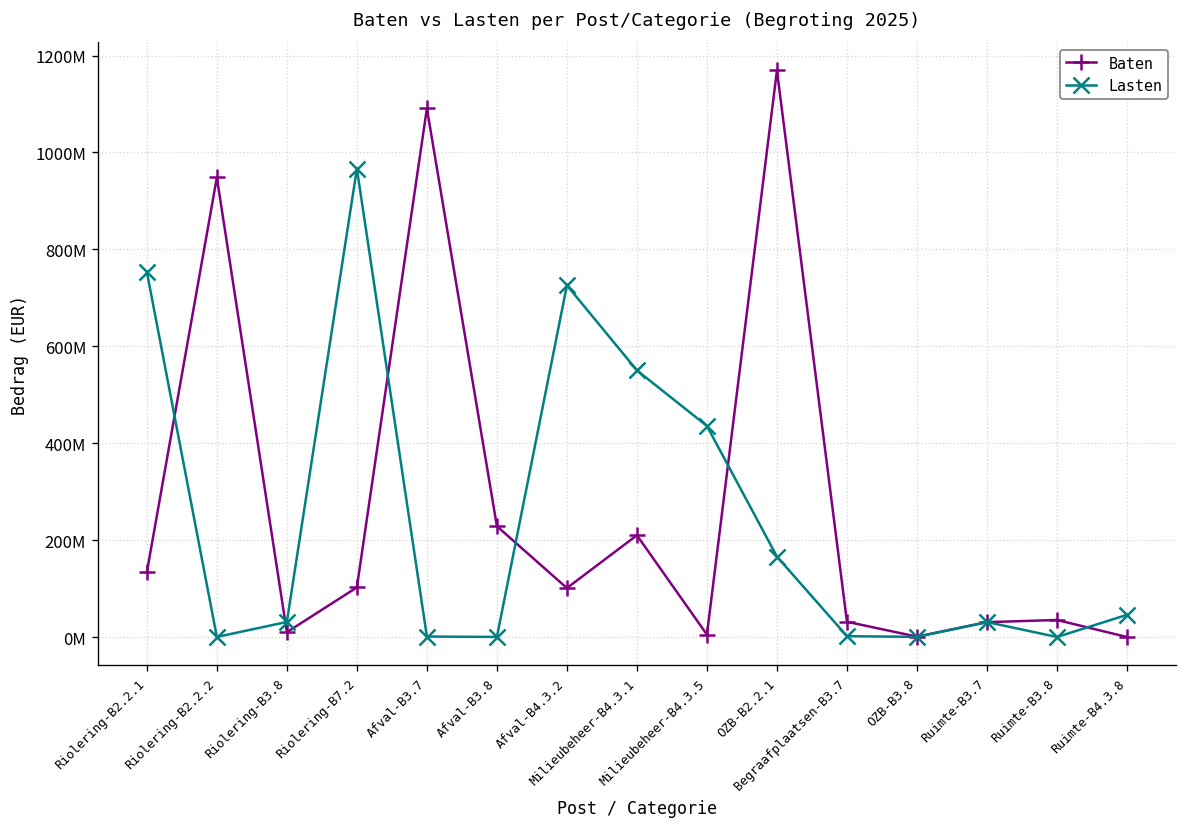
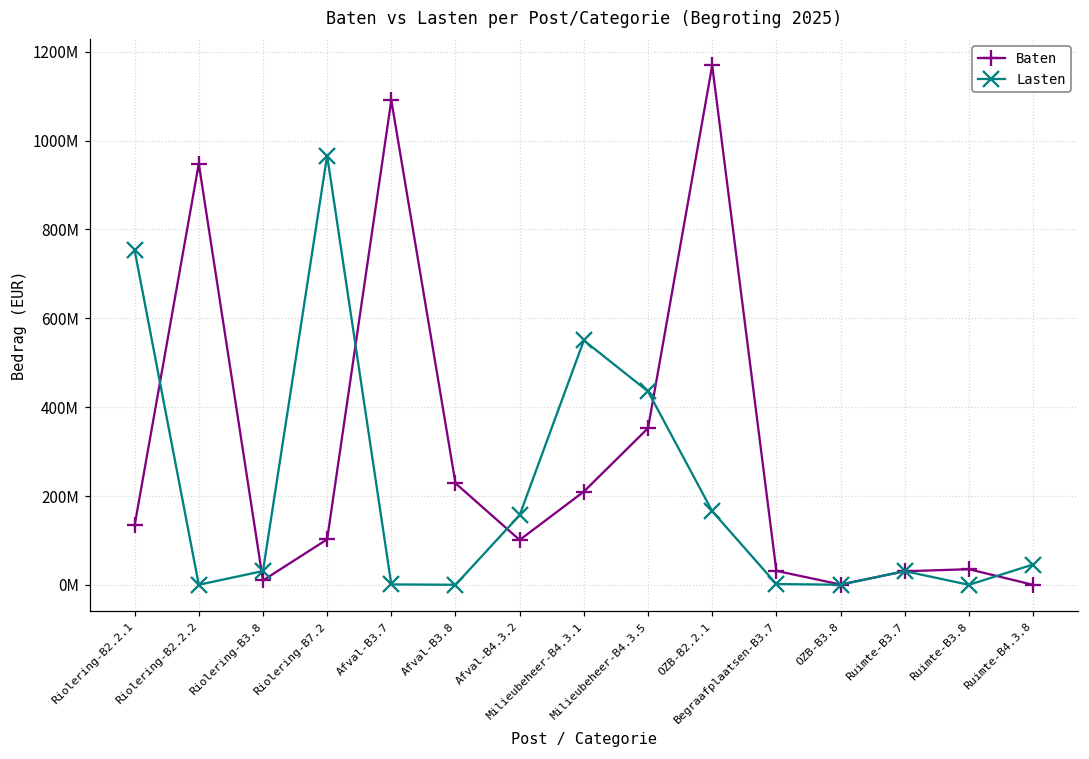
Lasten, Afval-B4.3.2: 730000000 -> 160000000
Baten, Milieubeheer-B4.3.5: 10000000 -> 350000000
